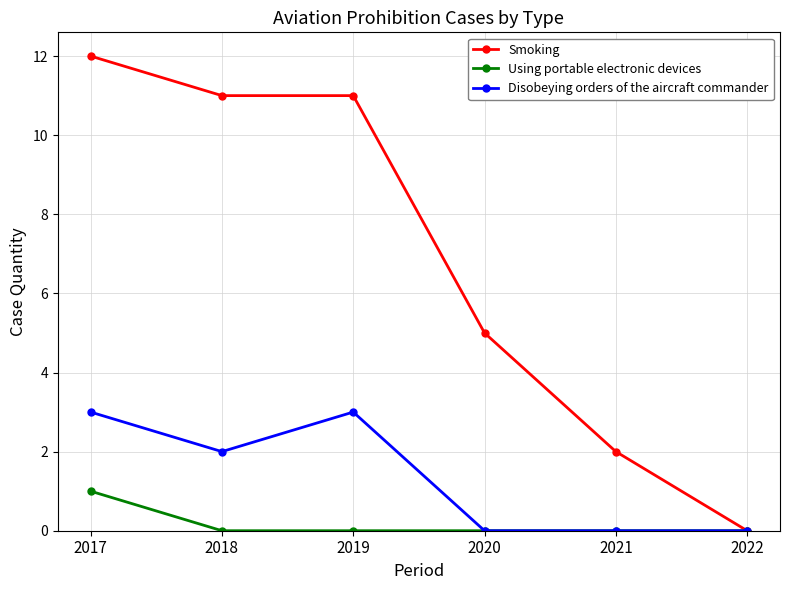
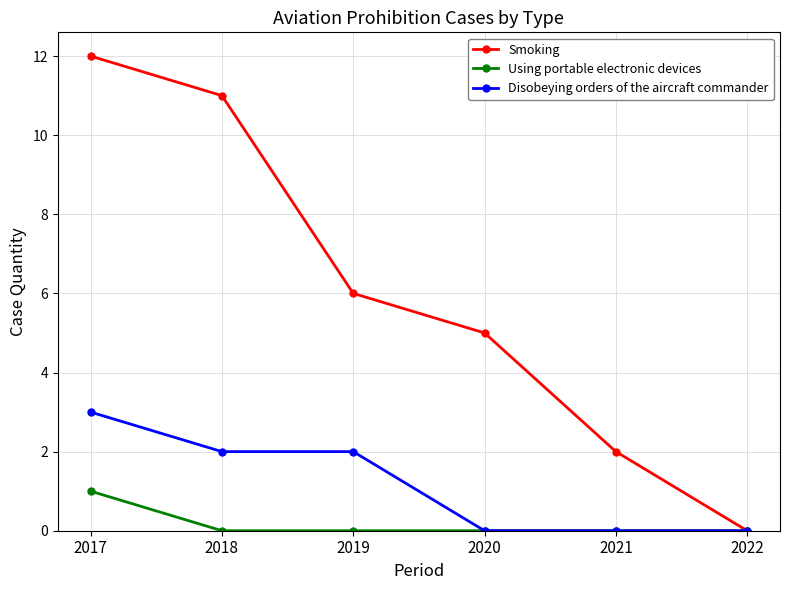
Smoking, 2019: 11 -> 6
Disobeying orders of the aircraft commander, 2019: 3 -> 2
